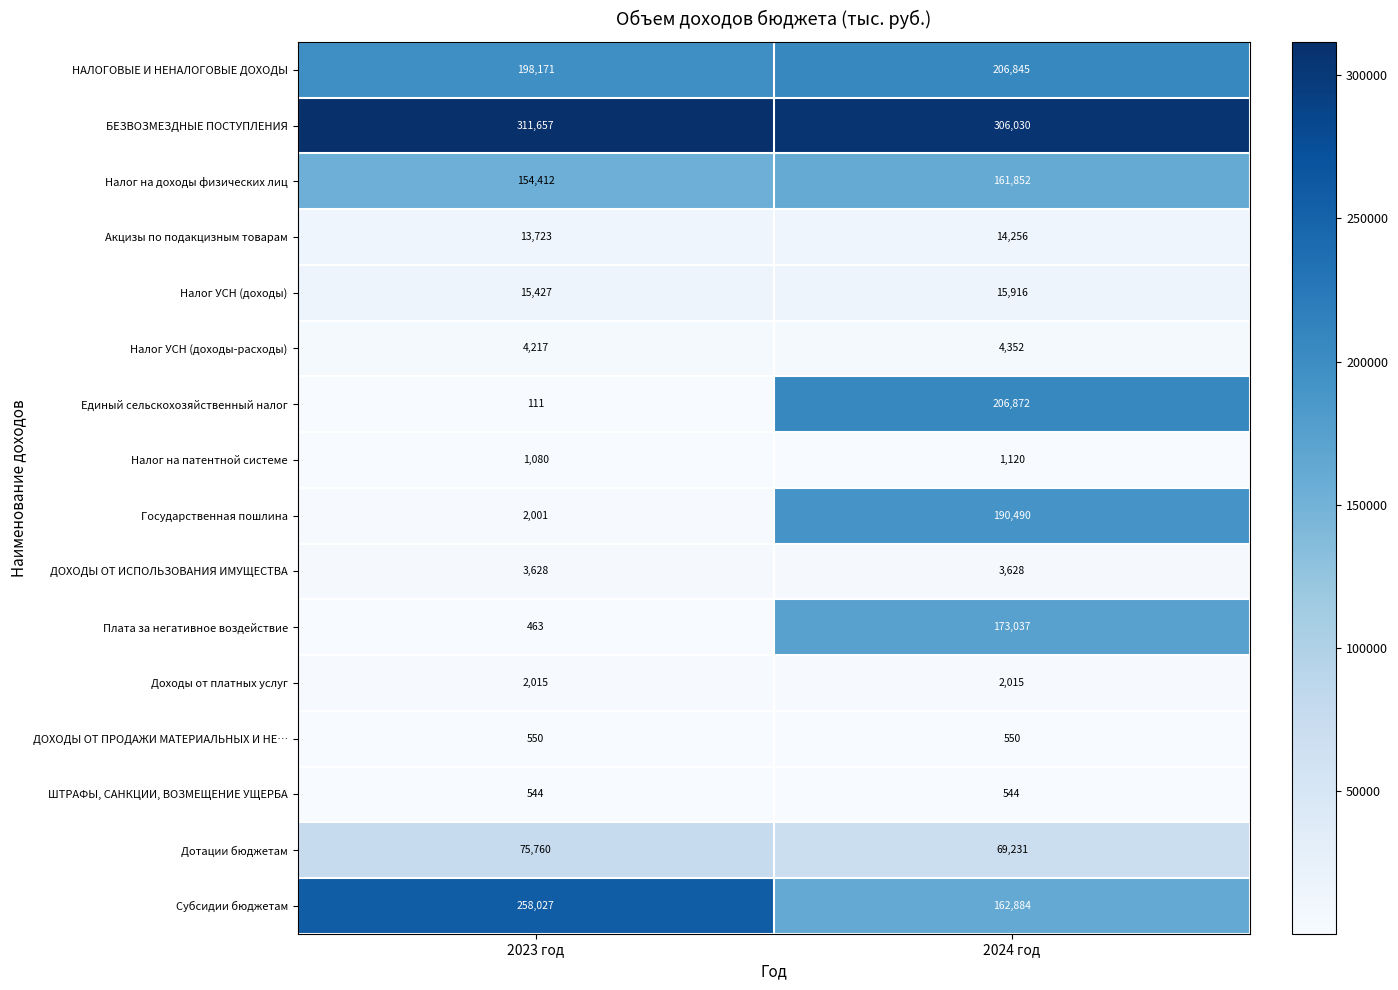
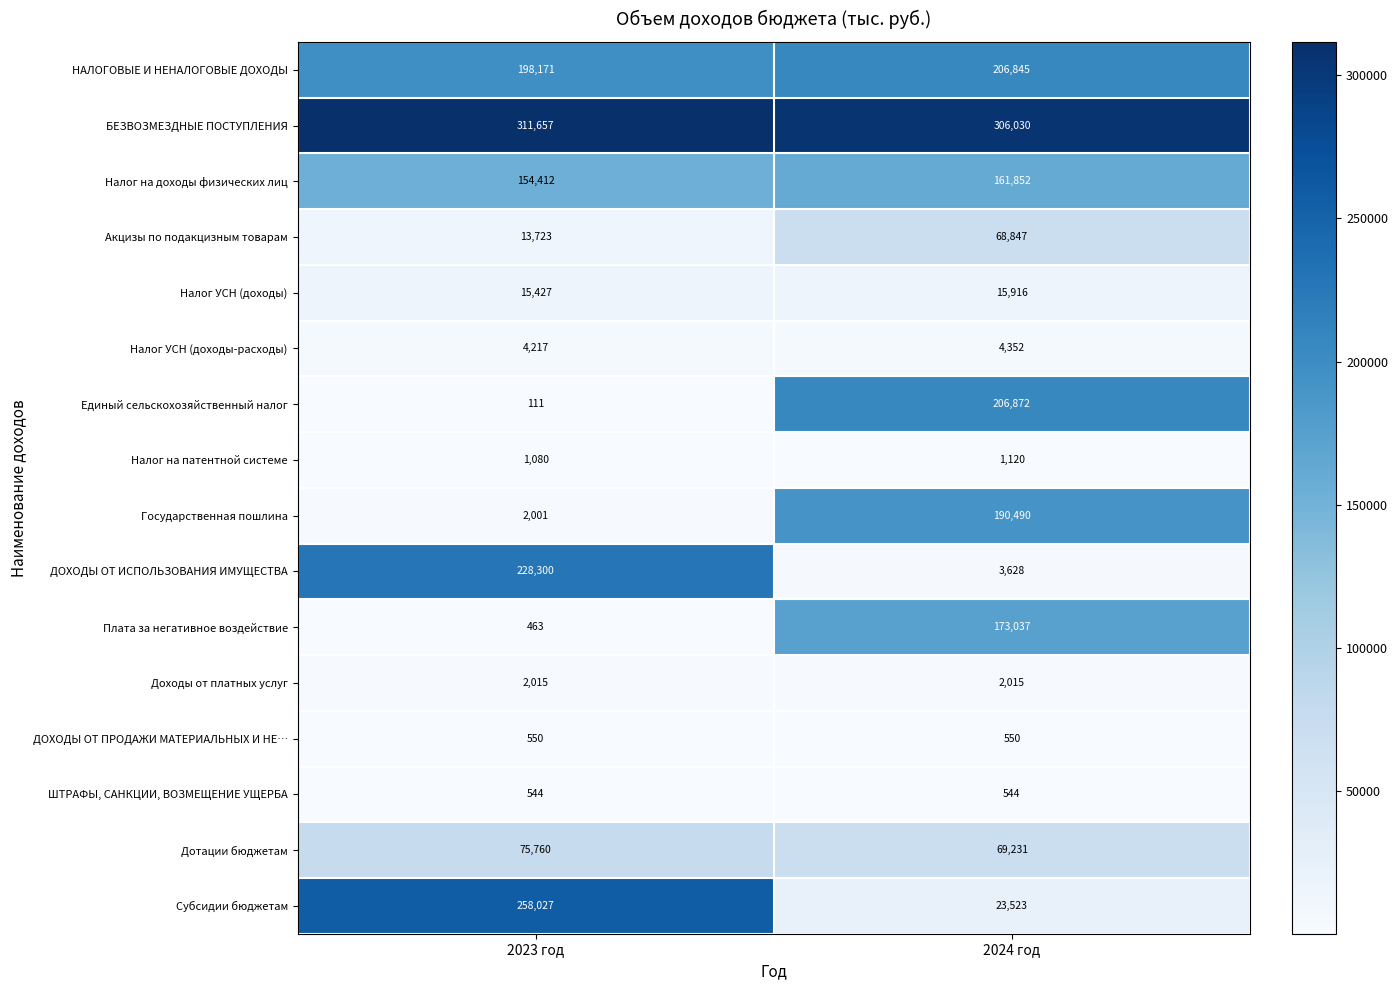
Акцизы по подакцизным товарам, 2024 год: 14,256 -> 68,847
ДОХОДЫ ОТ ИСПОЛЬЗОВАНИЯ ИМУЩЕСТВА, 2023 год: 3,628 -> 228,300
Субсидии бюджетам, 2024 год: 162,884 -> 23,523
